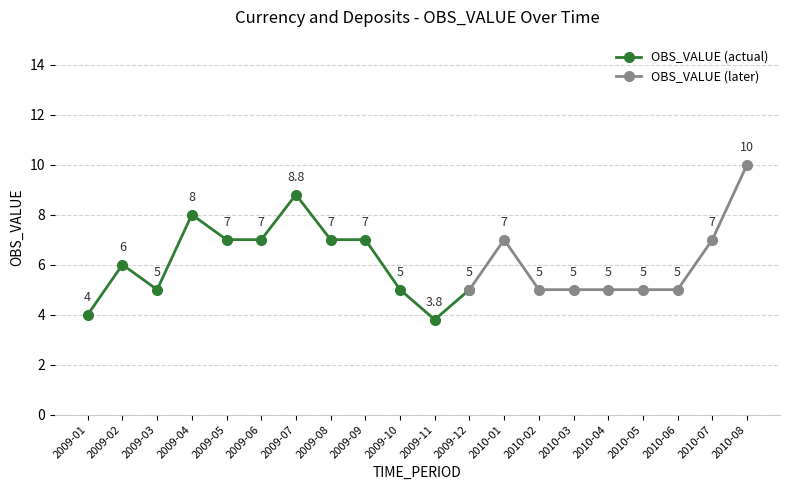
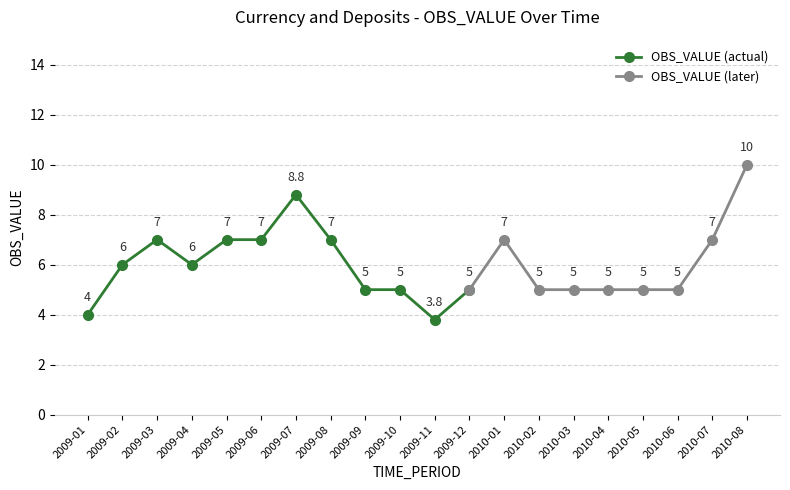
OBS_VALUE (actual), 2009-03: 5 -> 7
OBS_VALUE (actual), 2009-04: 8 -> 6
OBS_VALUE (actual), 2009-09: 7 -> 5
